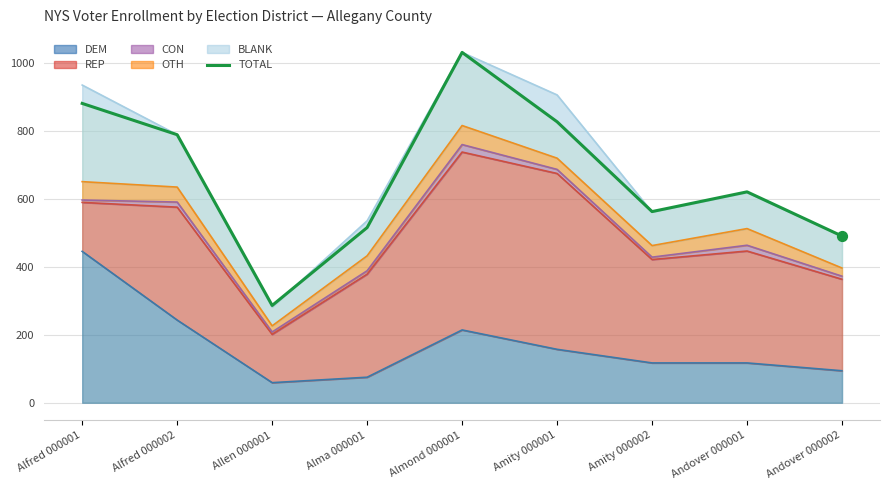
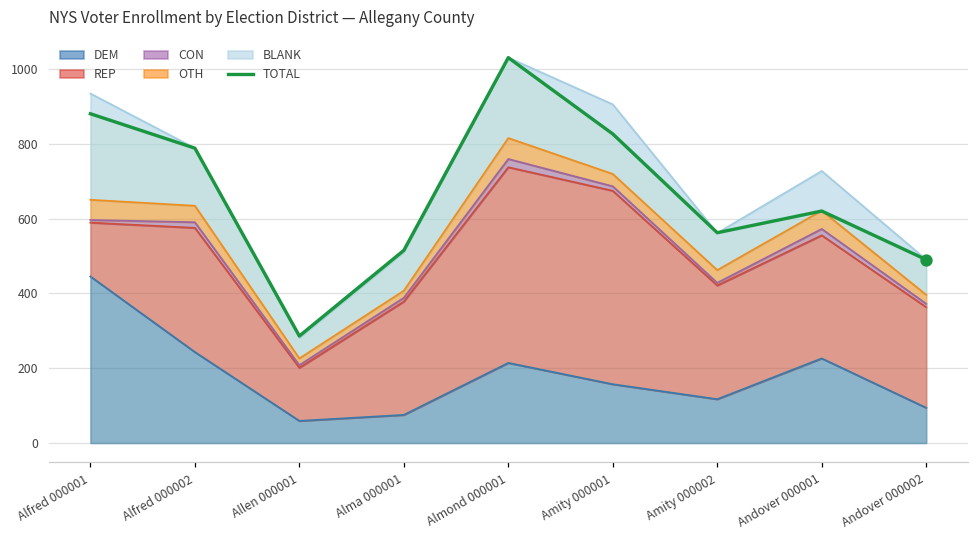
OTH, Alma 000001: 40 -> 20
DEM, Andover 000001: 120 -> 230
